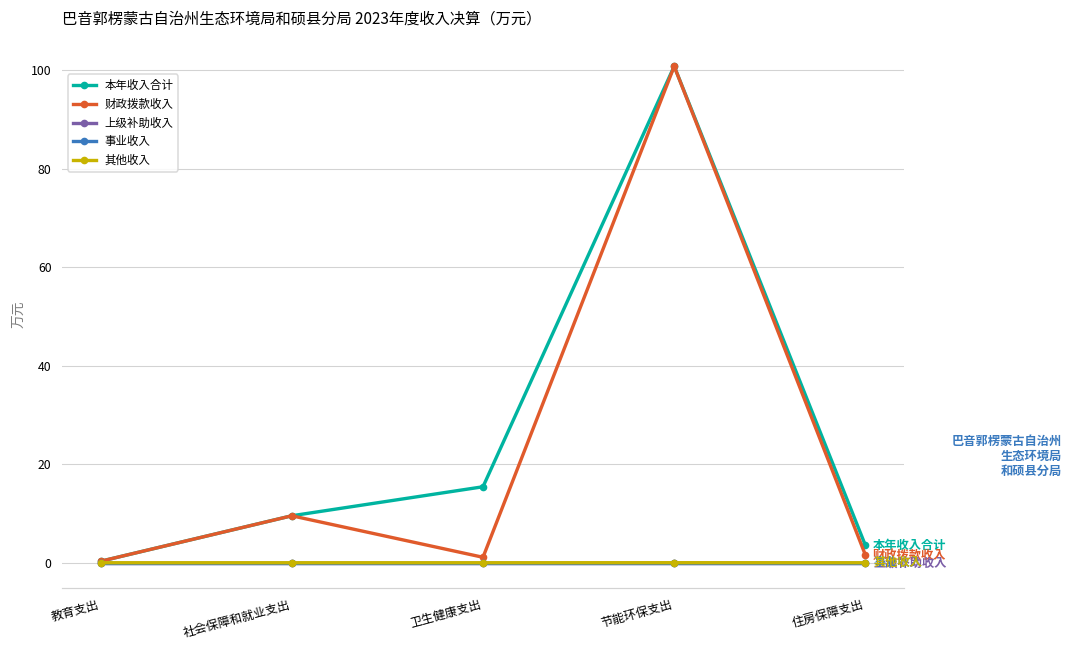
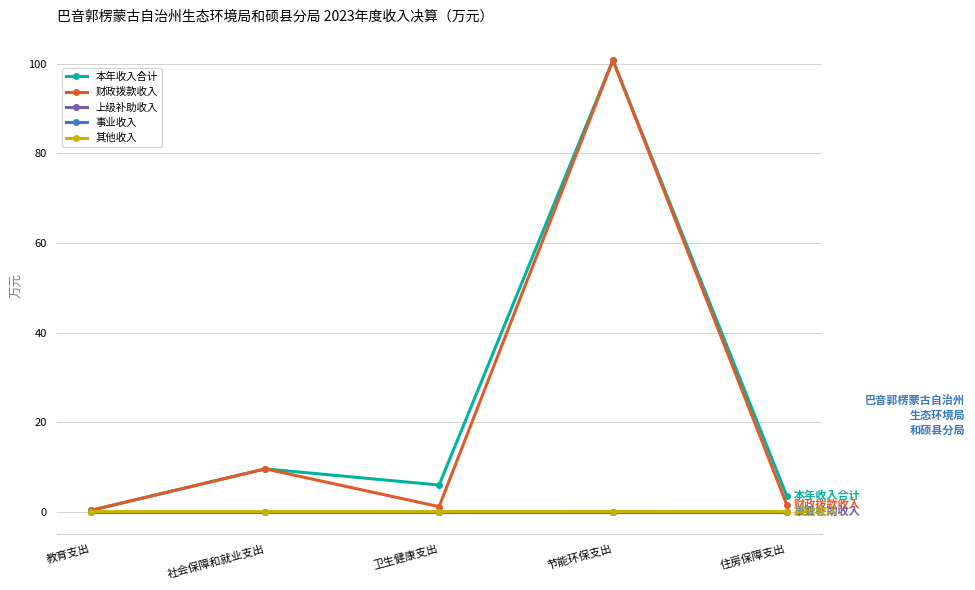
本年收入合计, 卫生健康支出: 15 -> 6
